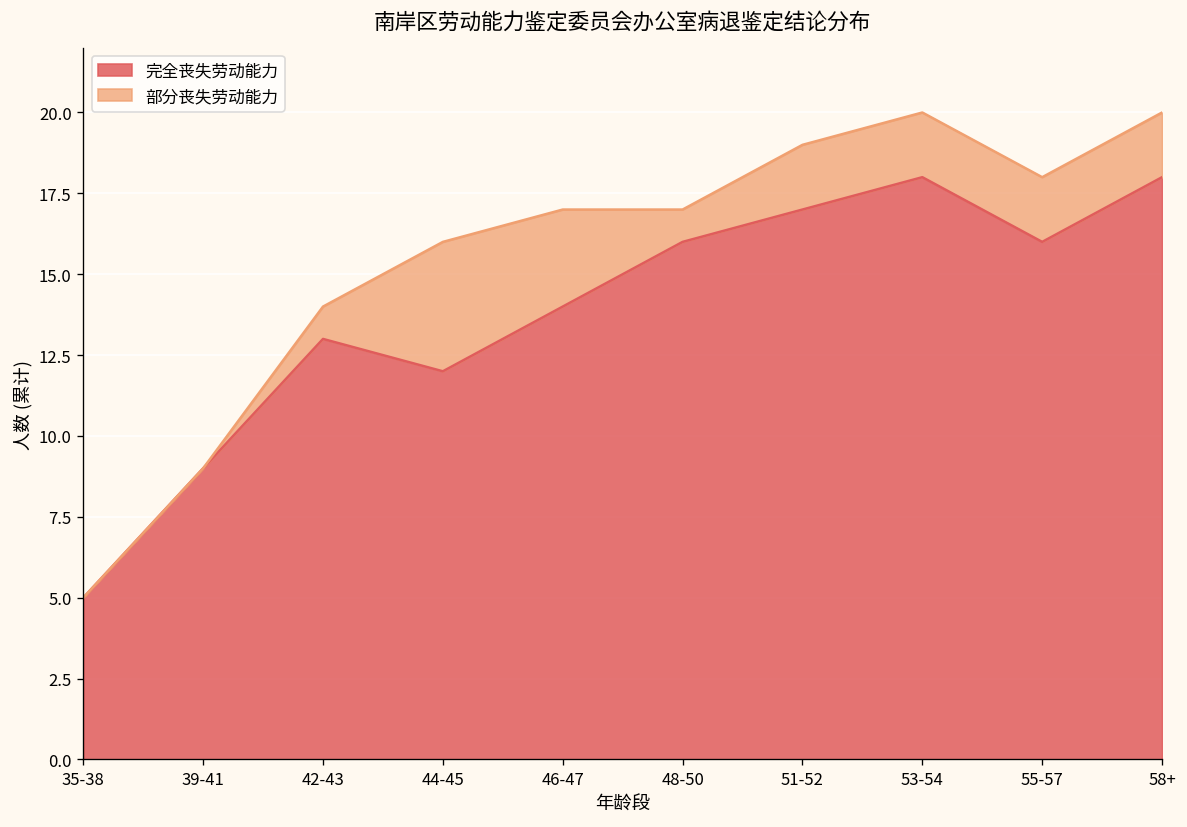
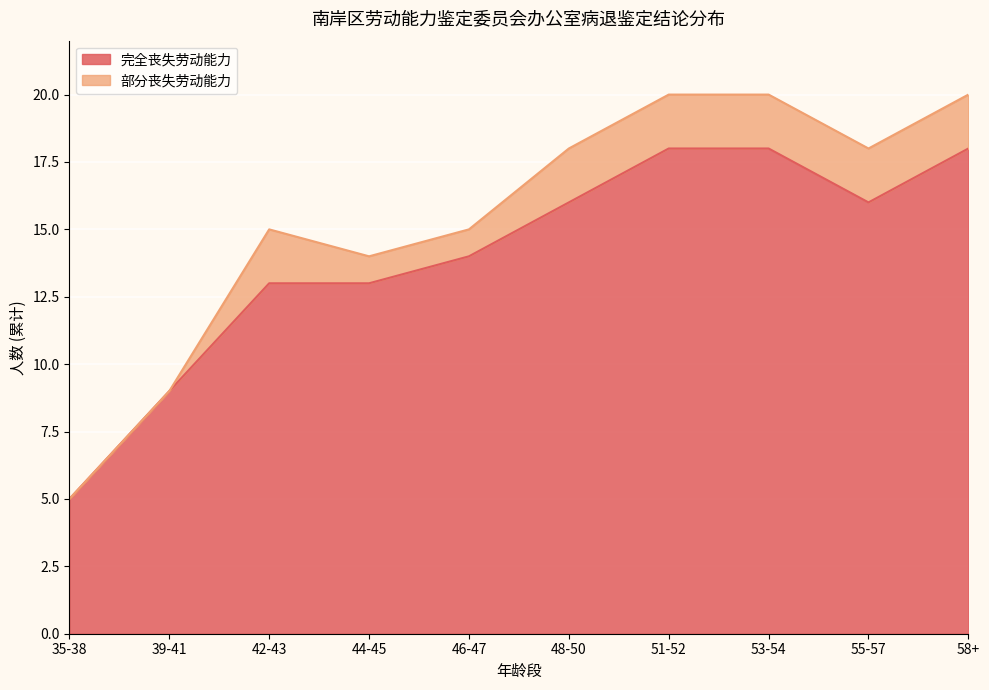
部分丧失劳动能力, 42-43: 1 -> 2
完全丧失劳动能力, 44-45: 12 -> 13
部分丧失劳动能力, 44-45: 4 -> 1
部分丧失劳动能力, 46-47: 3 -> 1
部分丧失劳动能力, 48-50: 1 -> 2
完全丧失劳动能力, 51-52: 17 -> 18
